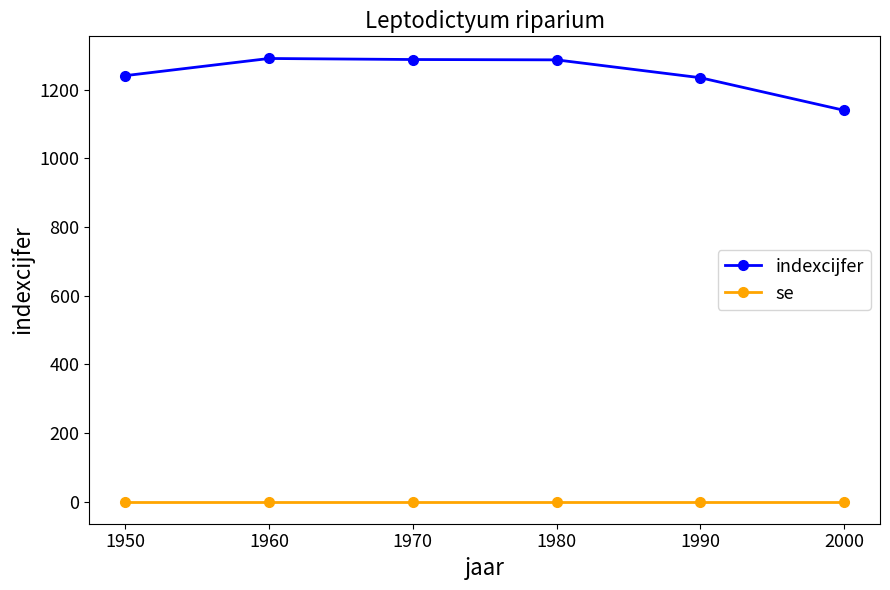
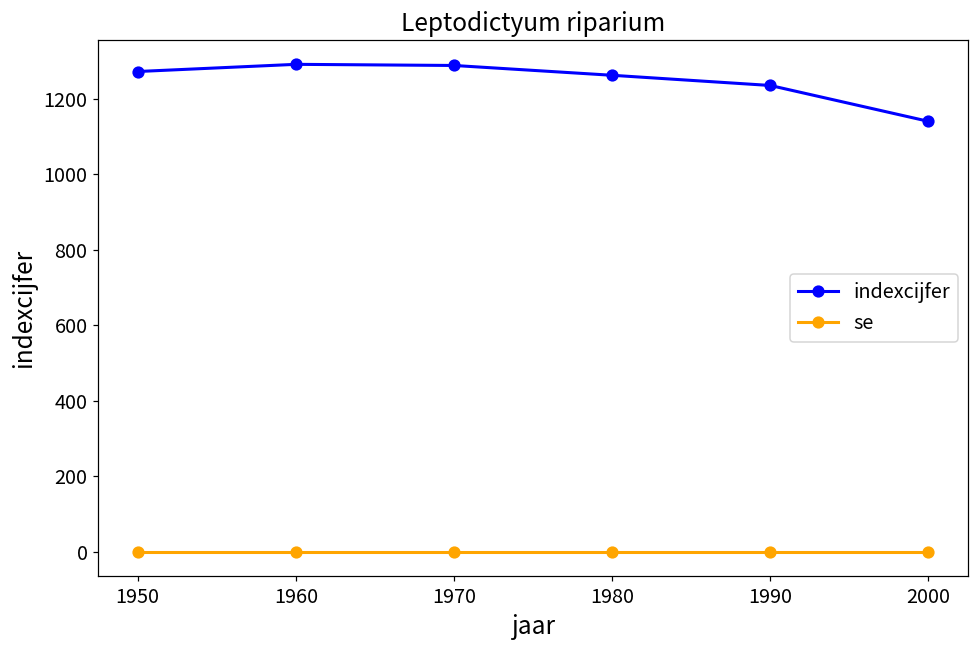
indexcijfer, 1950: 1240 -> 1270
indexcijfer, 1980: 1290 -> 1260
